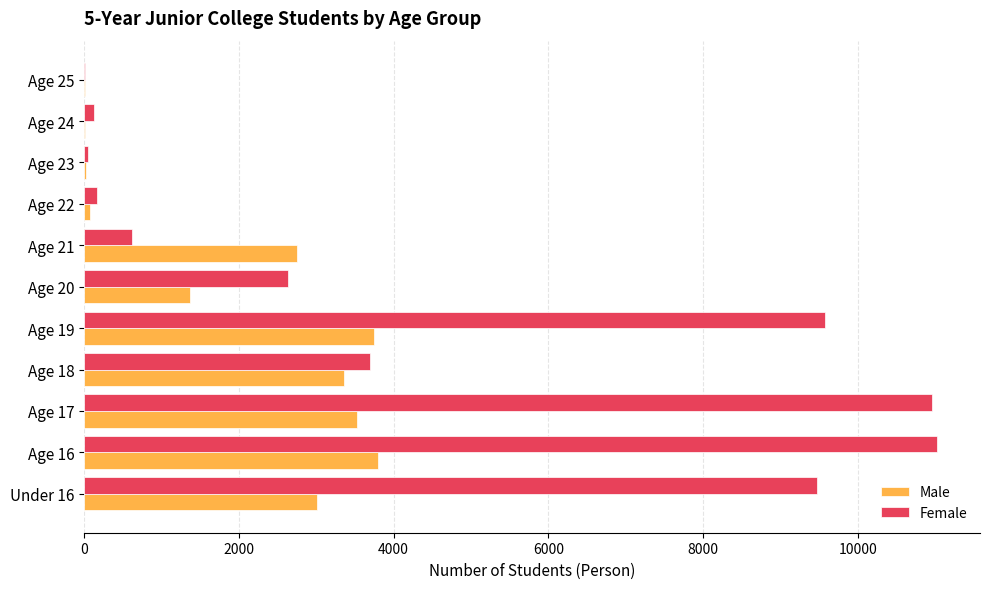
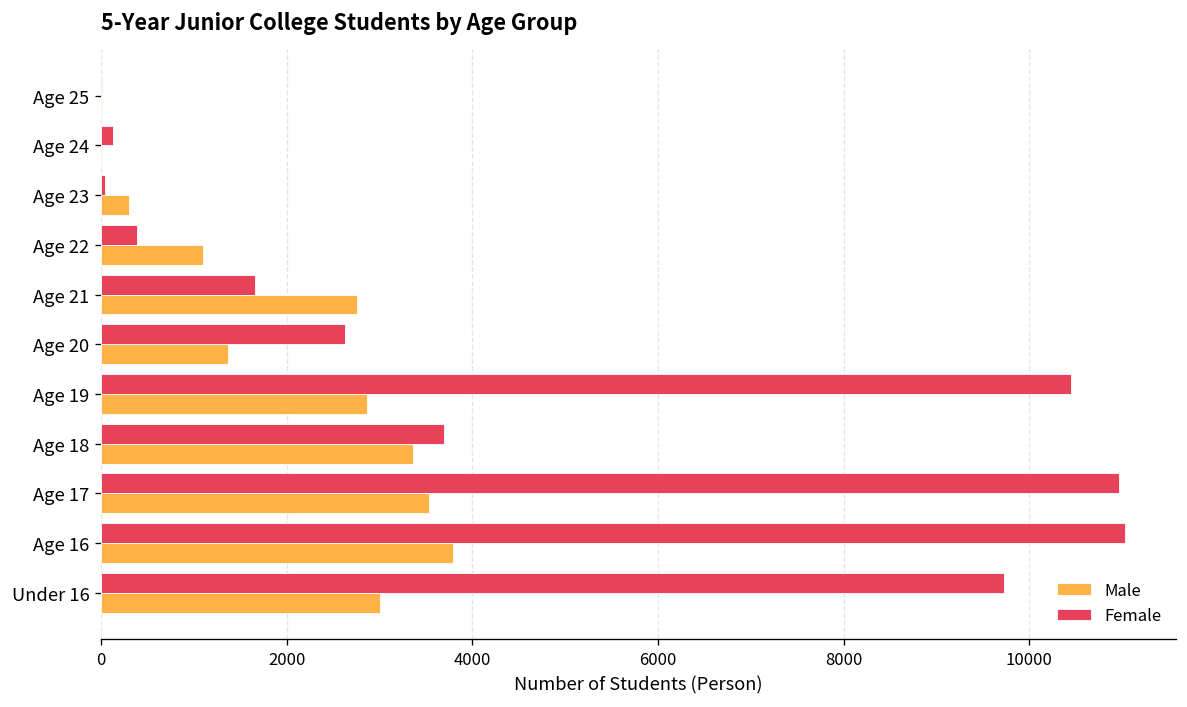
Male, Age 23: 0 -> 300
Female, Age 22: 200 -> 400
Male, Age 22: 100 -> 1100
Female, Age 21: 600 -> 1700
Female, Age 19: 9600 -> 10400
Male, Age 19: 3800 -> 2900
Female, Under 16: 9500 -> 9700
